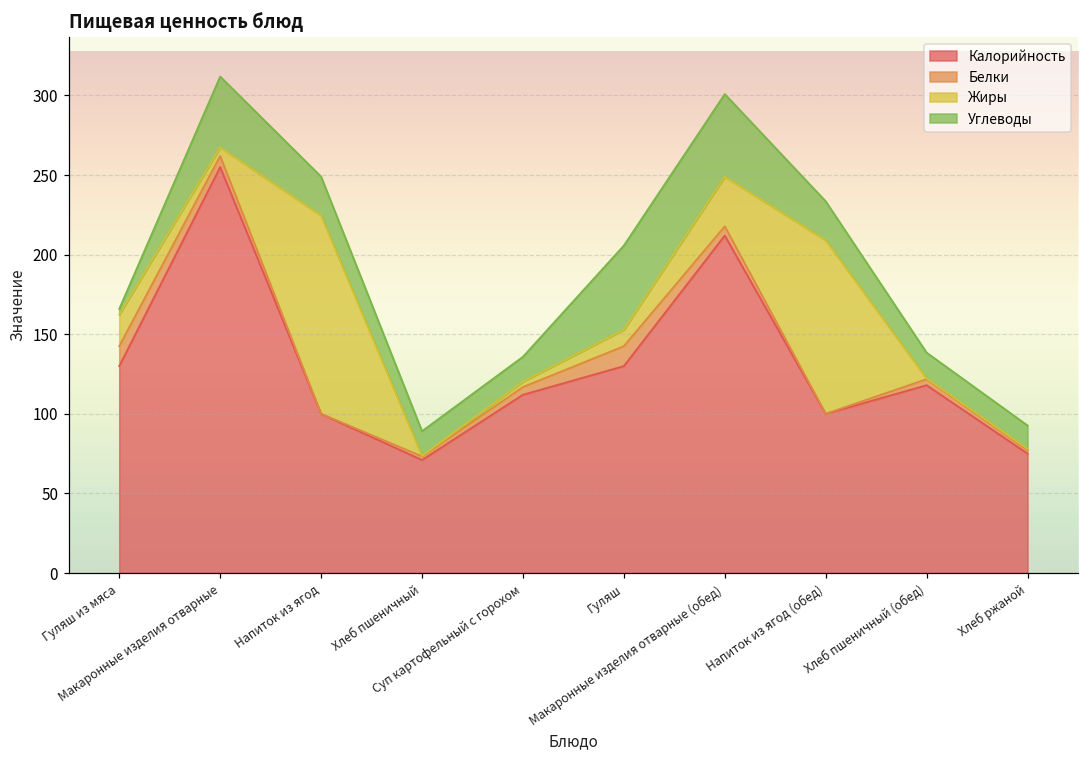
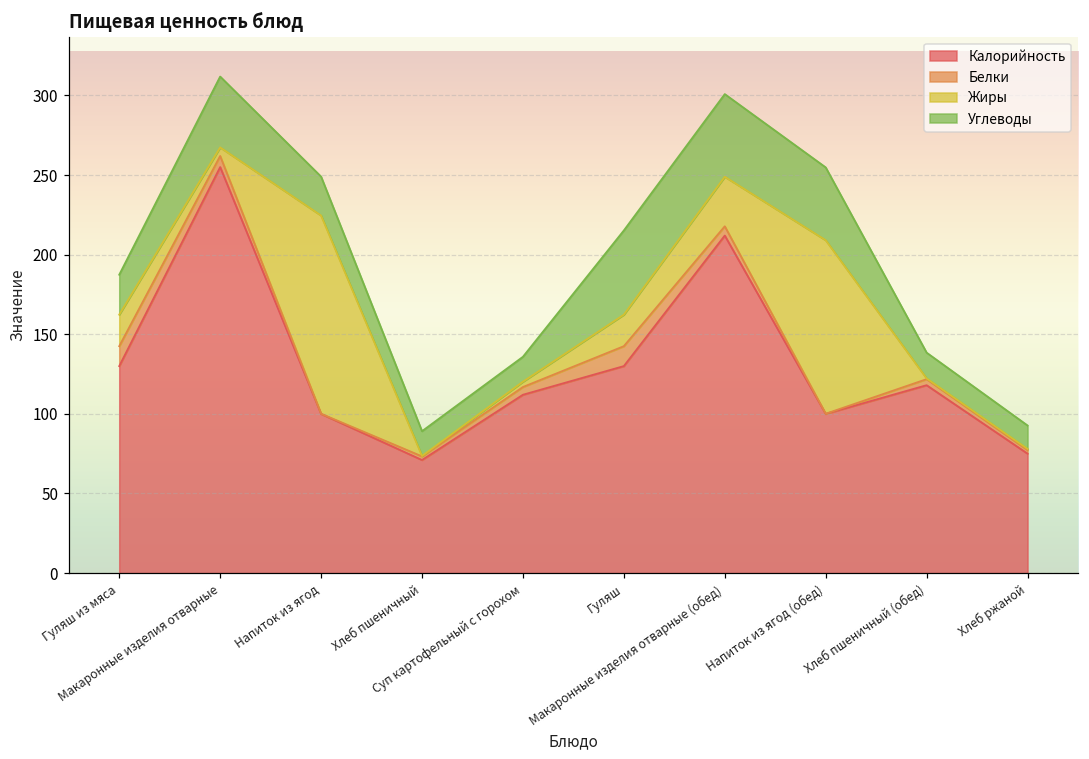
Углеводы, Гуляш из мяса: 4 -> 25
Жиры, Гуляш: 10 -> 20
Углеводы, Напиток из ягод (обед): 24 -> 46
